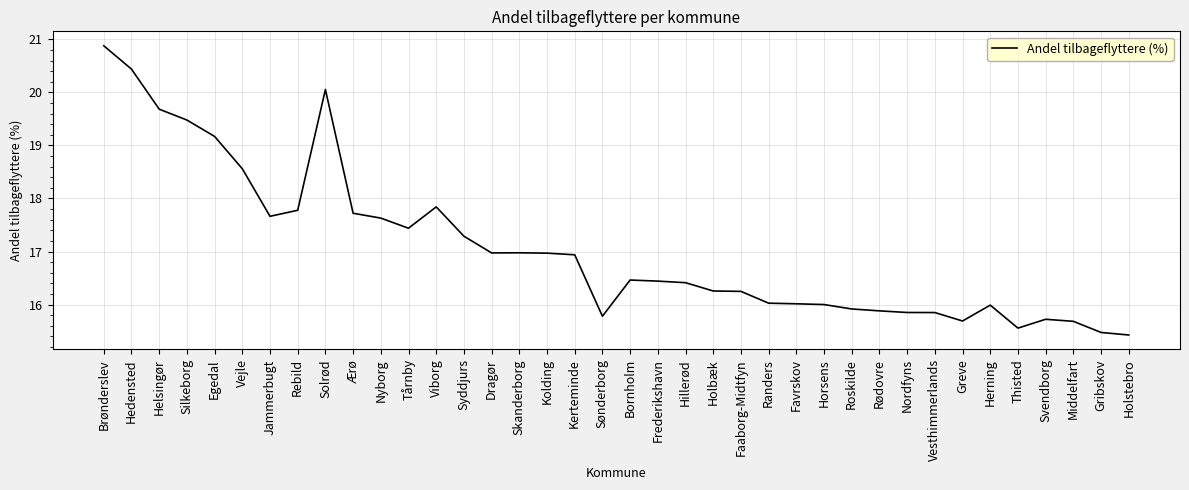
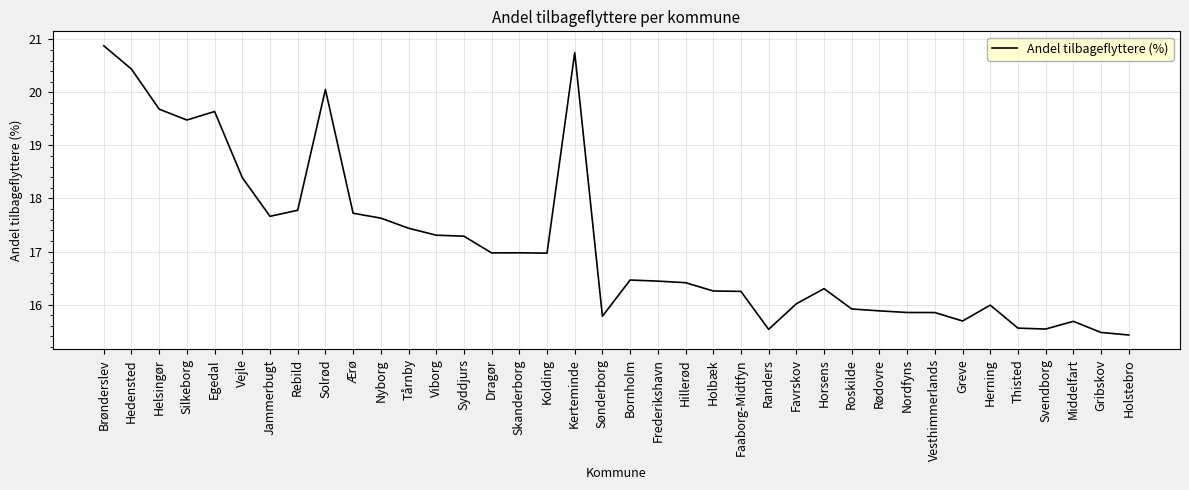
Egedal: 19.2 -> 19.6
Vejle: 18.6 -> 18.4
Viborg: 17.8 -> 17.3
Kerteminde: 16.9 -> 20.8
Randers: 16.0 -> 15.5
Horsens: 16.0 -> 16.3
Svendborg: 15.7 -> 15.5
